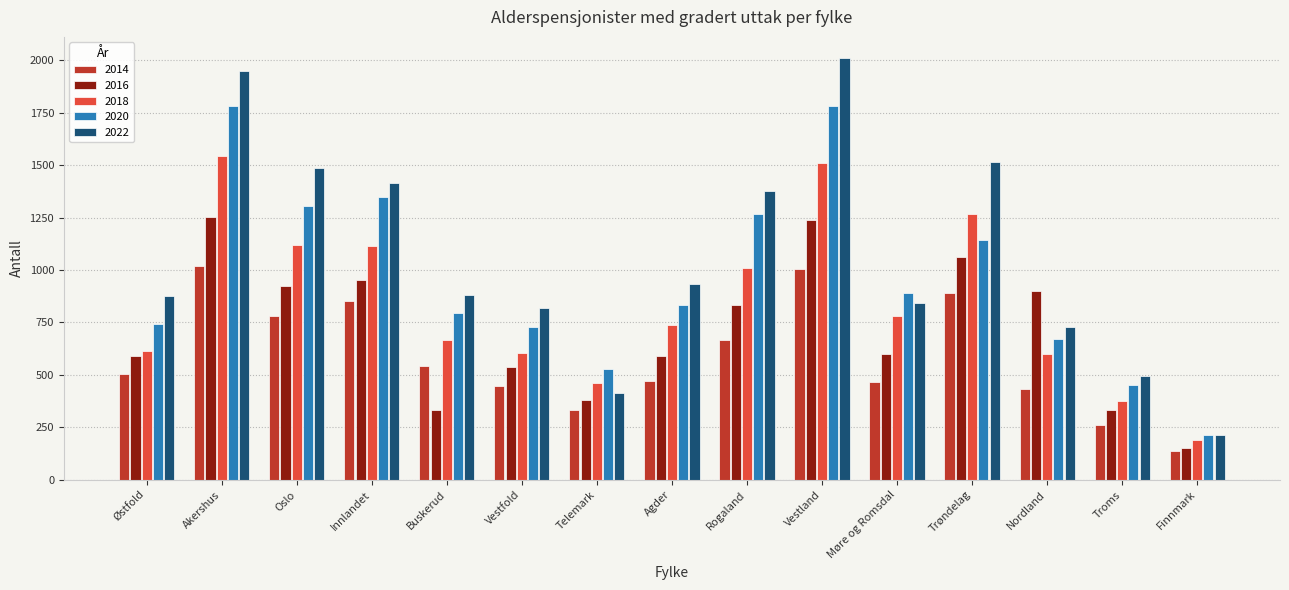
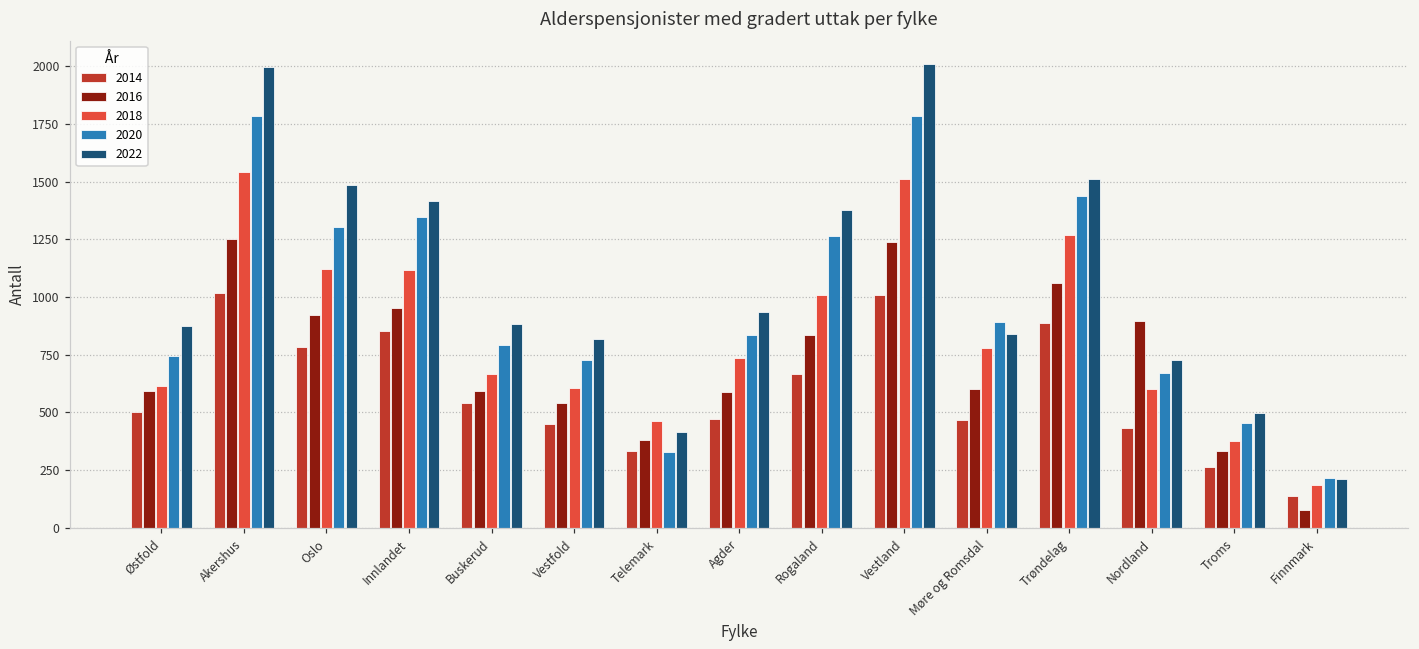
2022, Akershus: 1950 -> 2000
2016, Buskerud: 340 -> 590
2020, Telemark: 530 -> 330
2020, Trøndelag: 1140 -> 1440
2016, Finnmark: 150 -> 80
